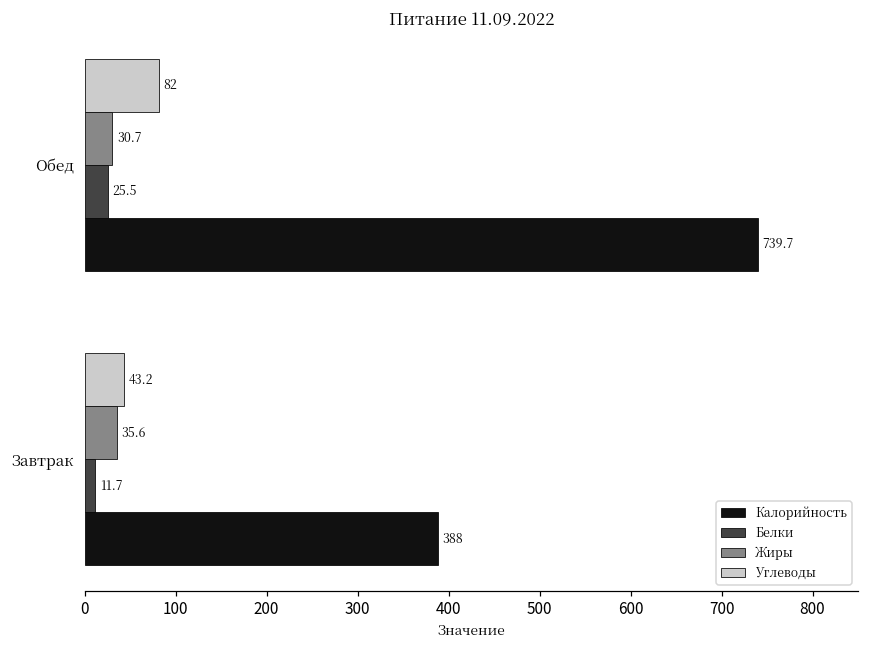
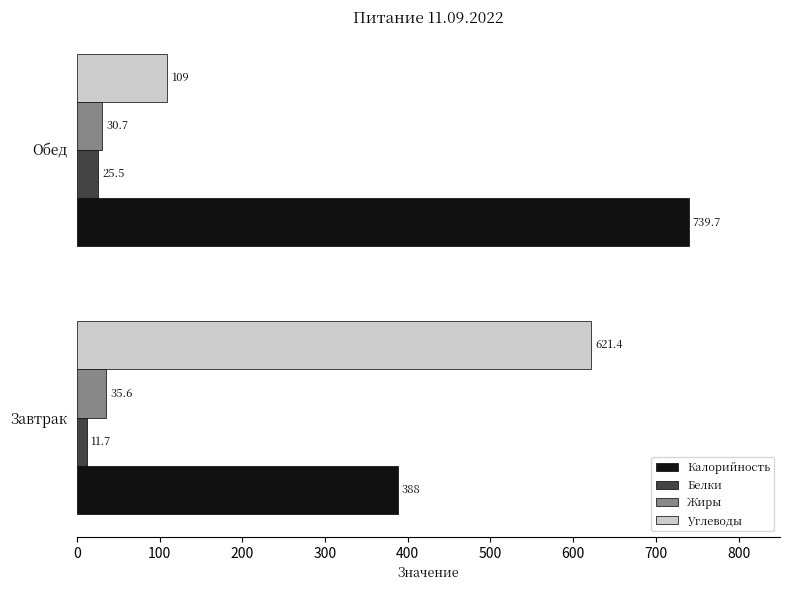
Углеводы, Обед: 82 -> 109
Углеводы, Завтрак: 43.2 -> 621.4
